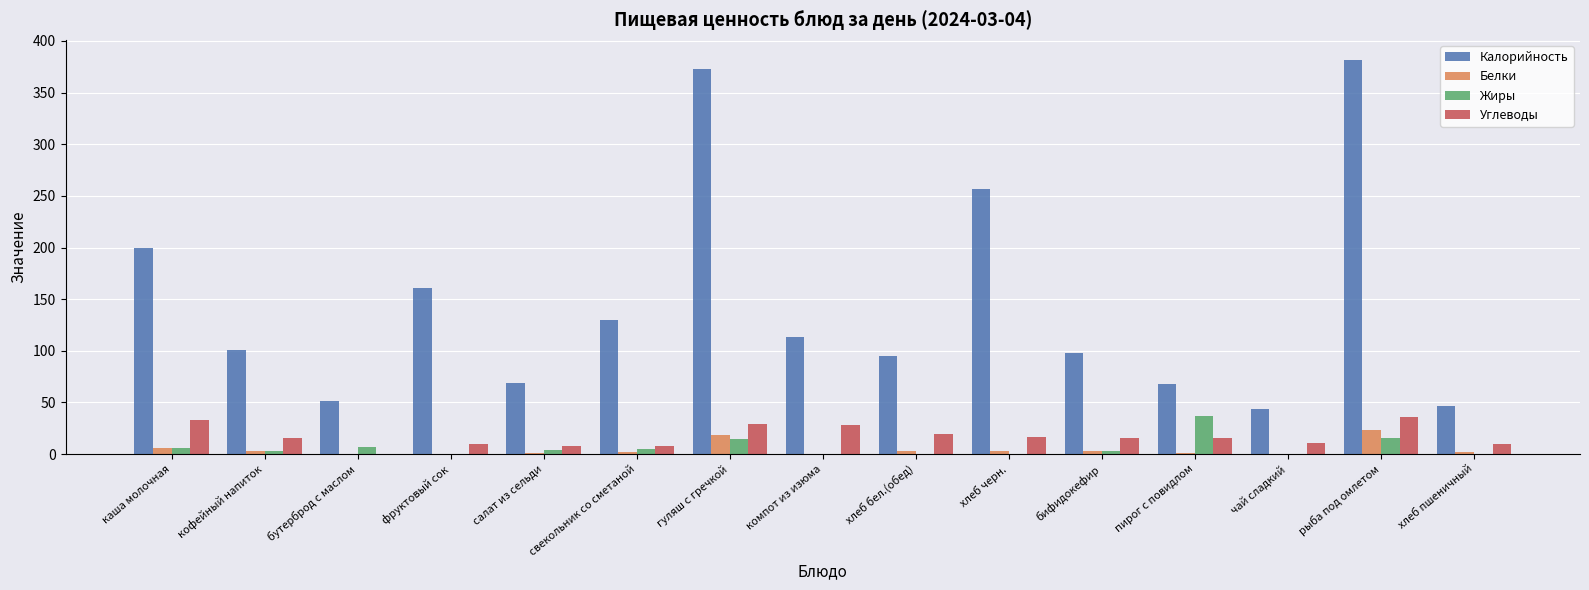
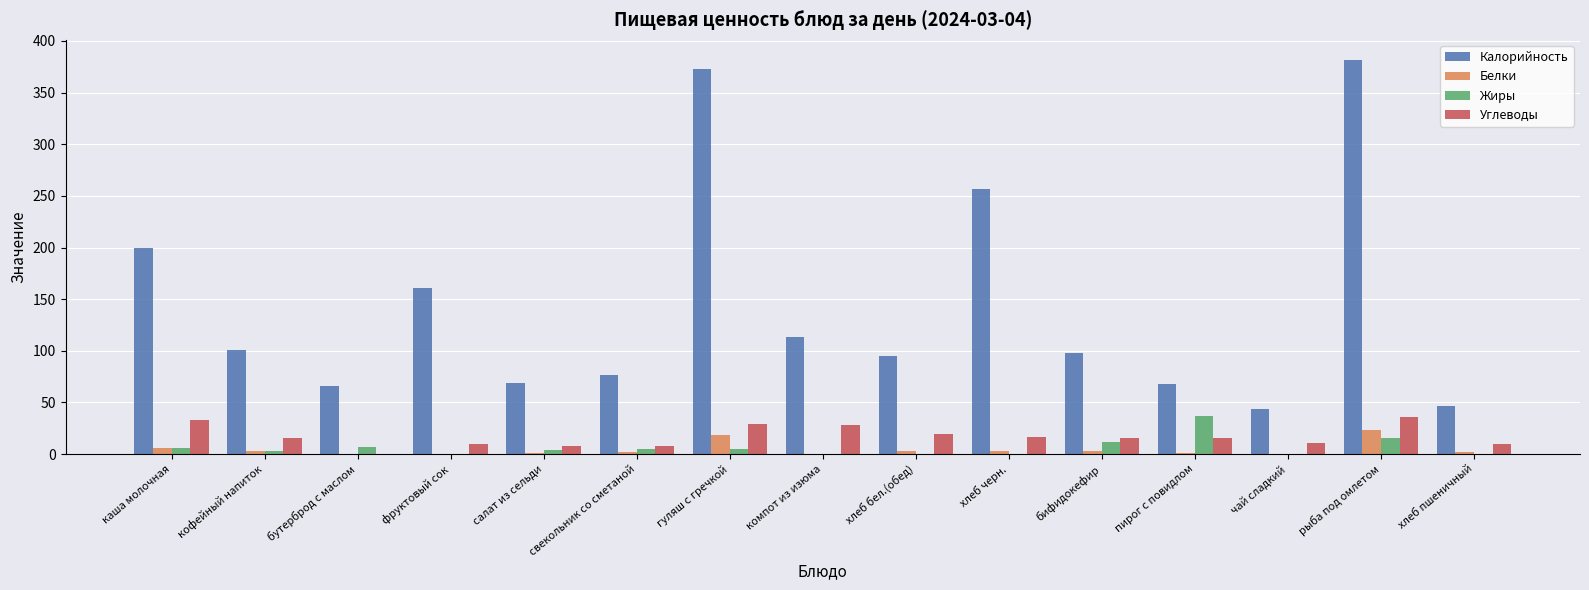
Калорийность, бутерброд с маслом: 51 -> 66
Калорийность, свекольник со сметаной: 130 -> 77
Жиры, гуляш с гречкой: 15 -> 5
Жиры, бифидокефир: 3 -> 12
